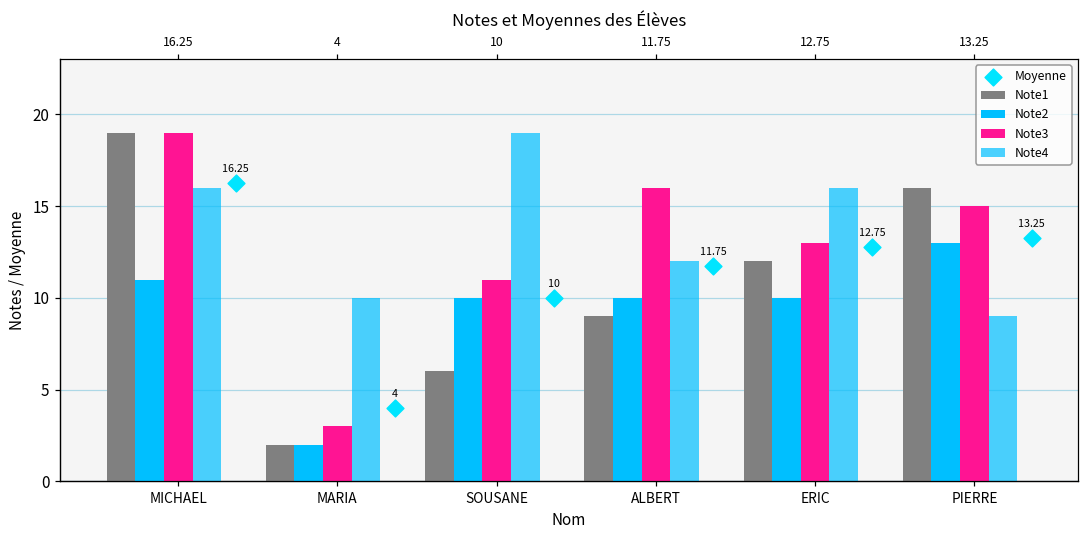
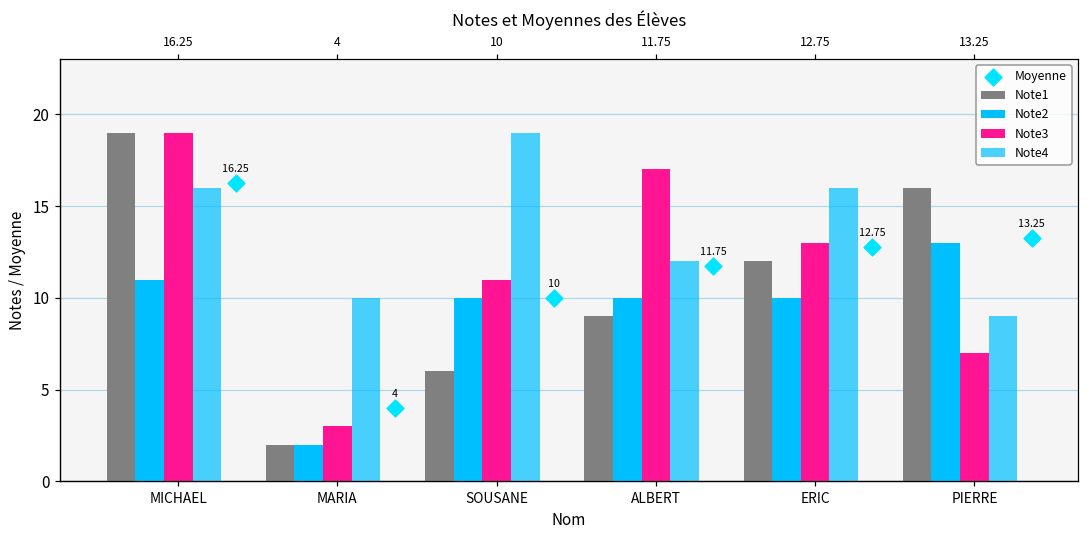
Note3, ALBERT: 16 -> 17
Note3, PIERRE: 15 -> 7
